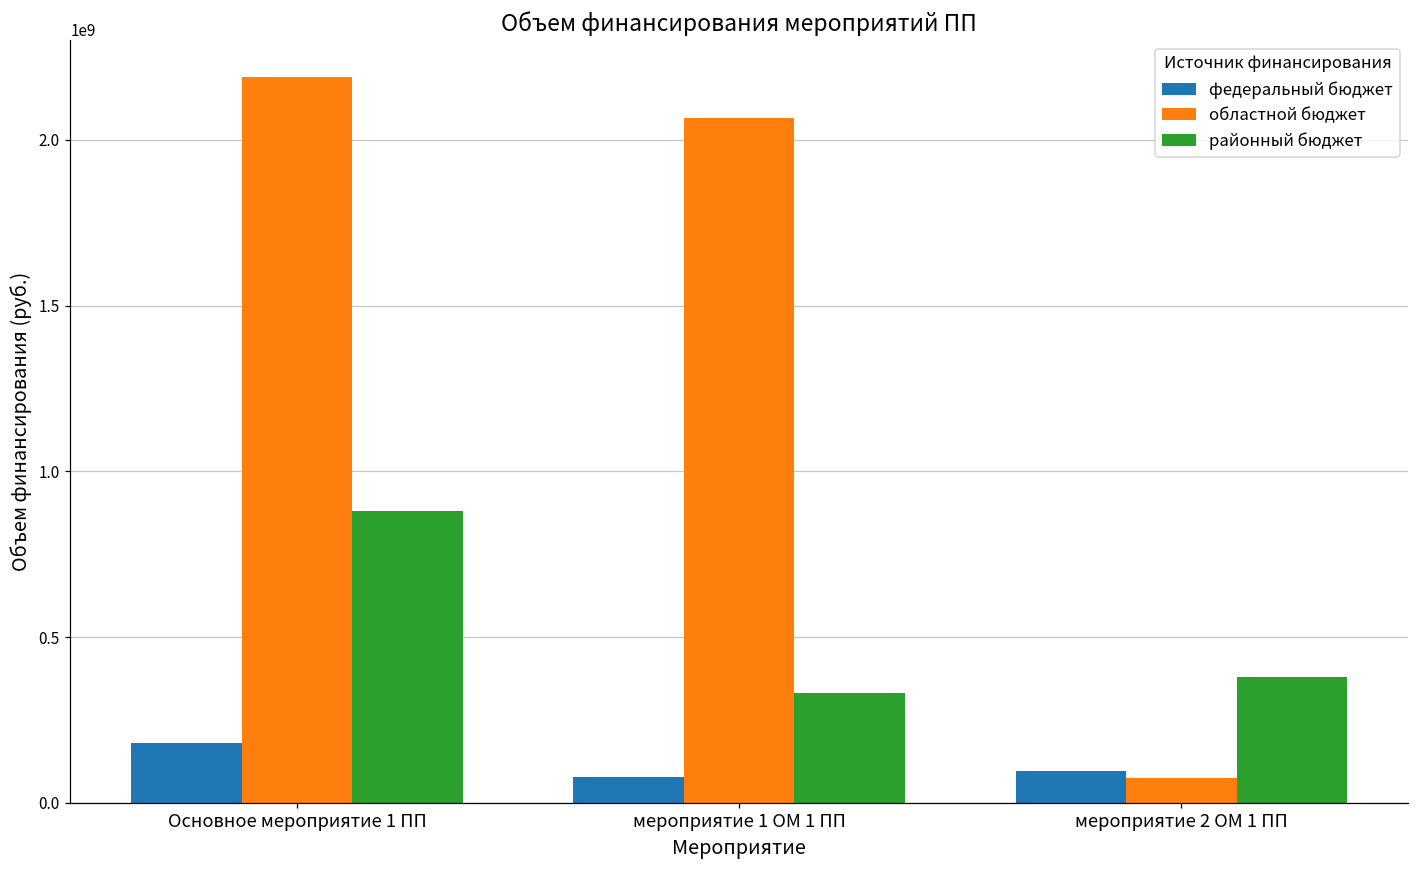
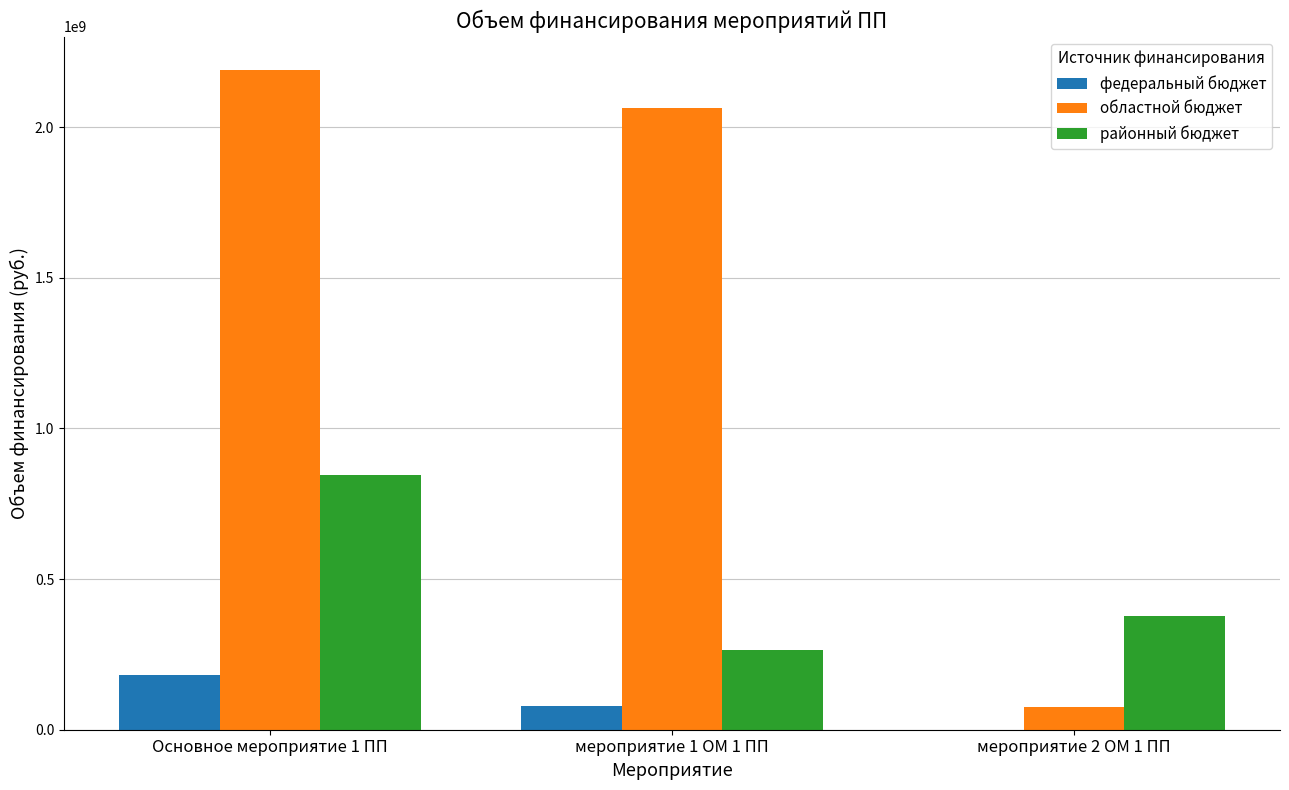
районный бюджет, Основное мероприятие 1 ПП: 880000000 -> 850000000
районный бюджет, мероприятие 1 ОМ 1 ПП: 330000000 -> 270000000
федеральный бюджет, мероприятие 2 ОМ 1 ПП: 100000000 -> 0
